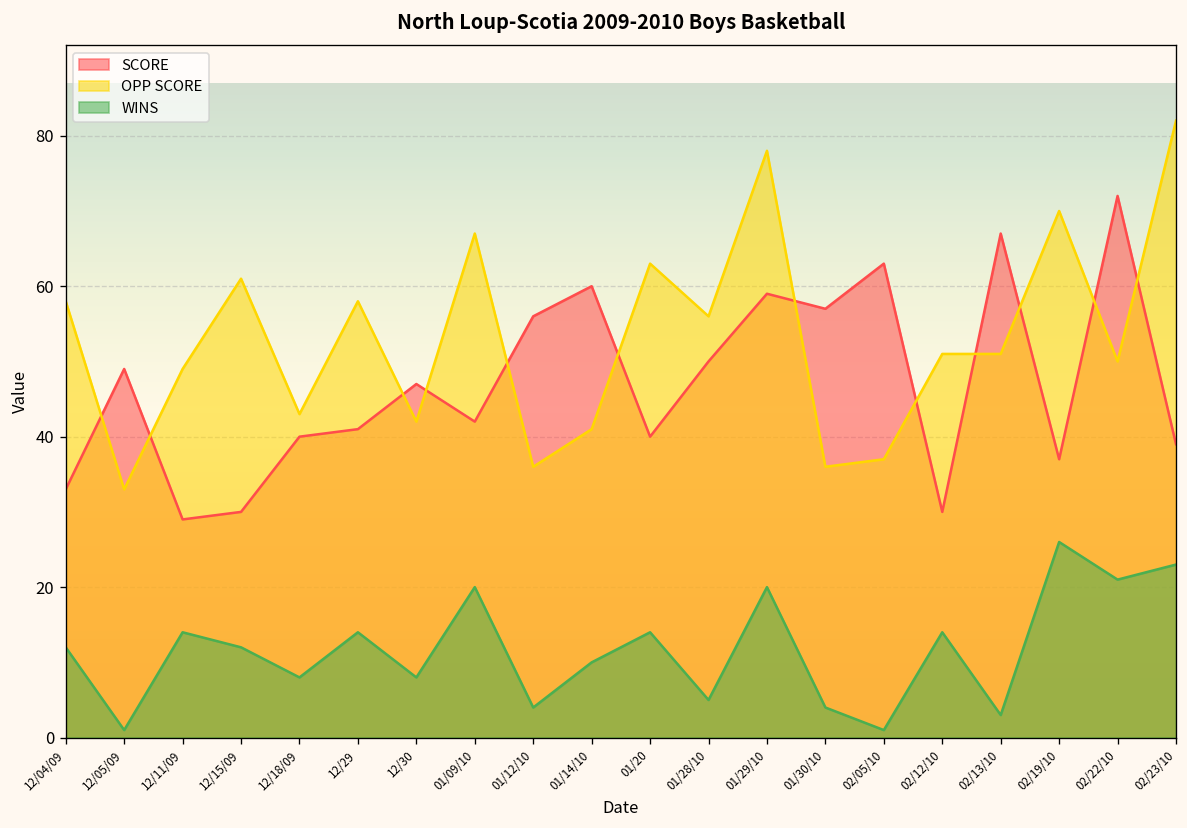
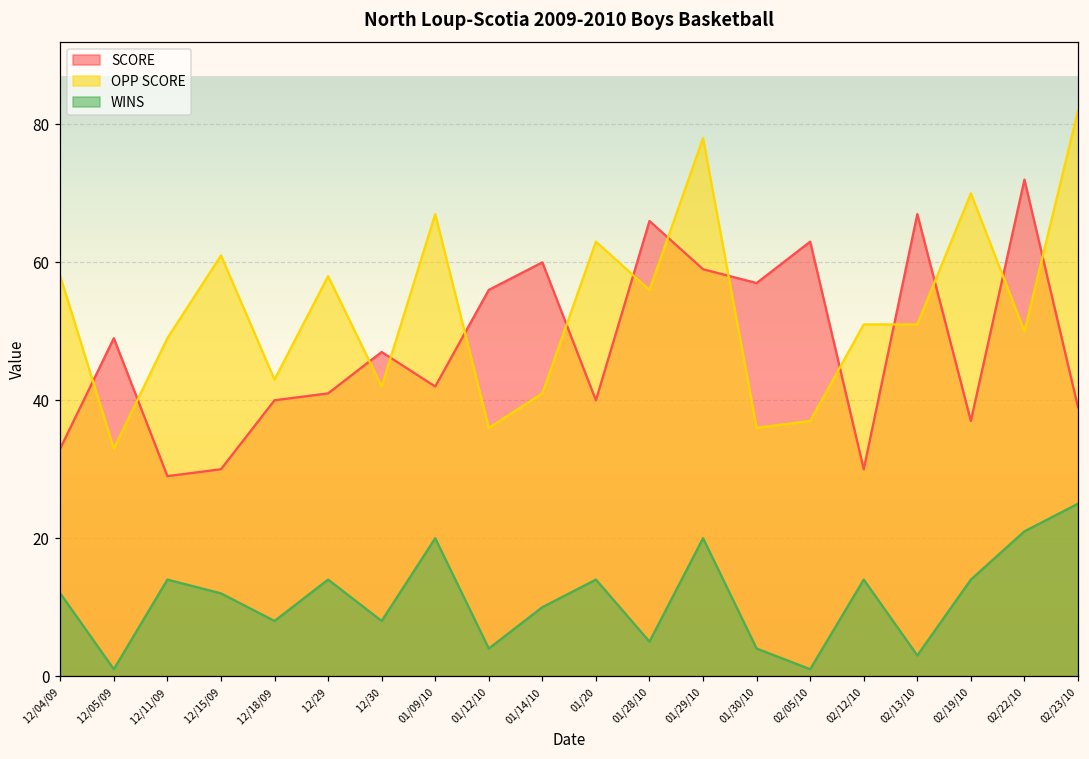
SCORE, 01/28/10: 50 -> 66
WINS, 02/19/10: 26 -> 14
WINS, 02/23/10: 23 -> 25
